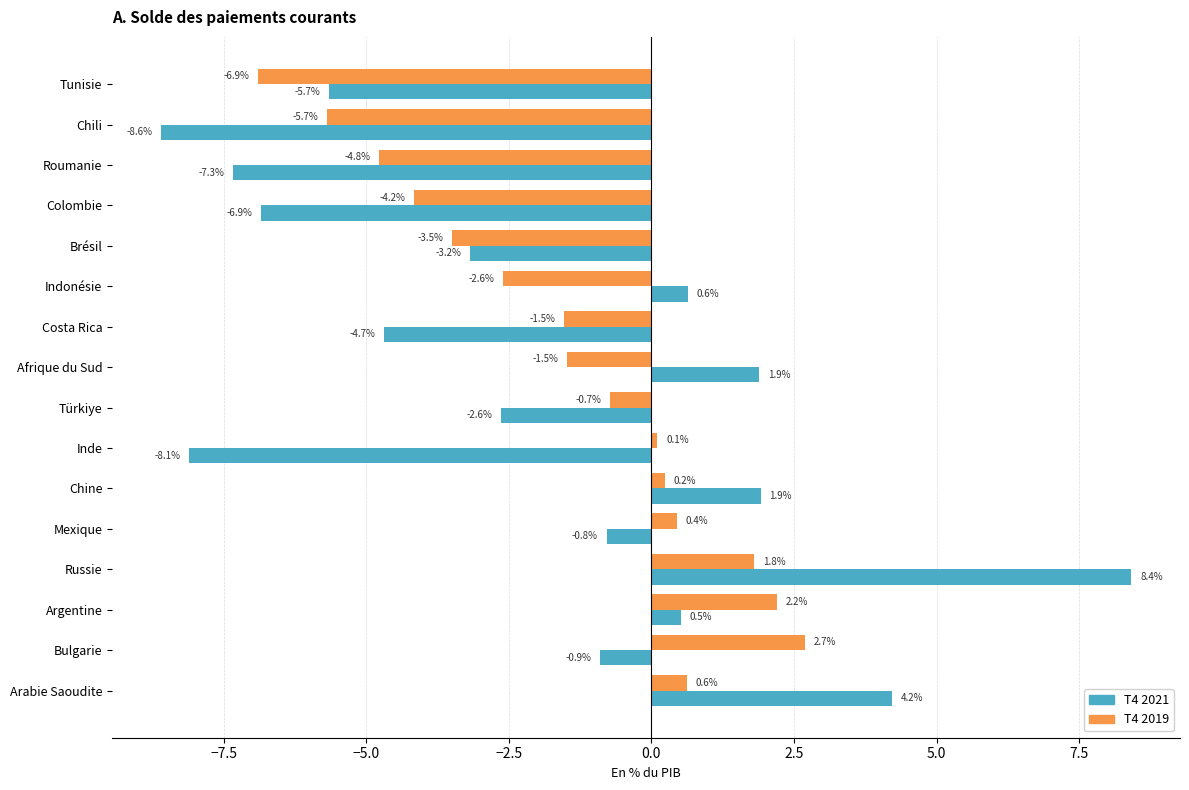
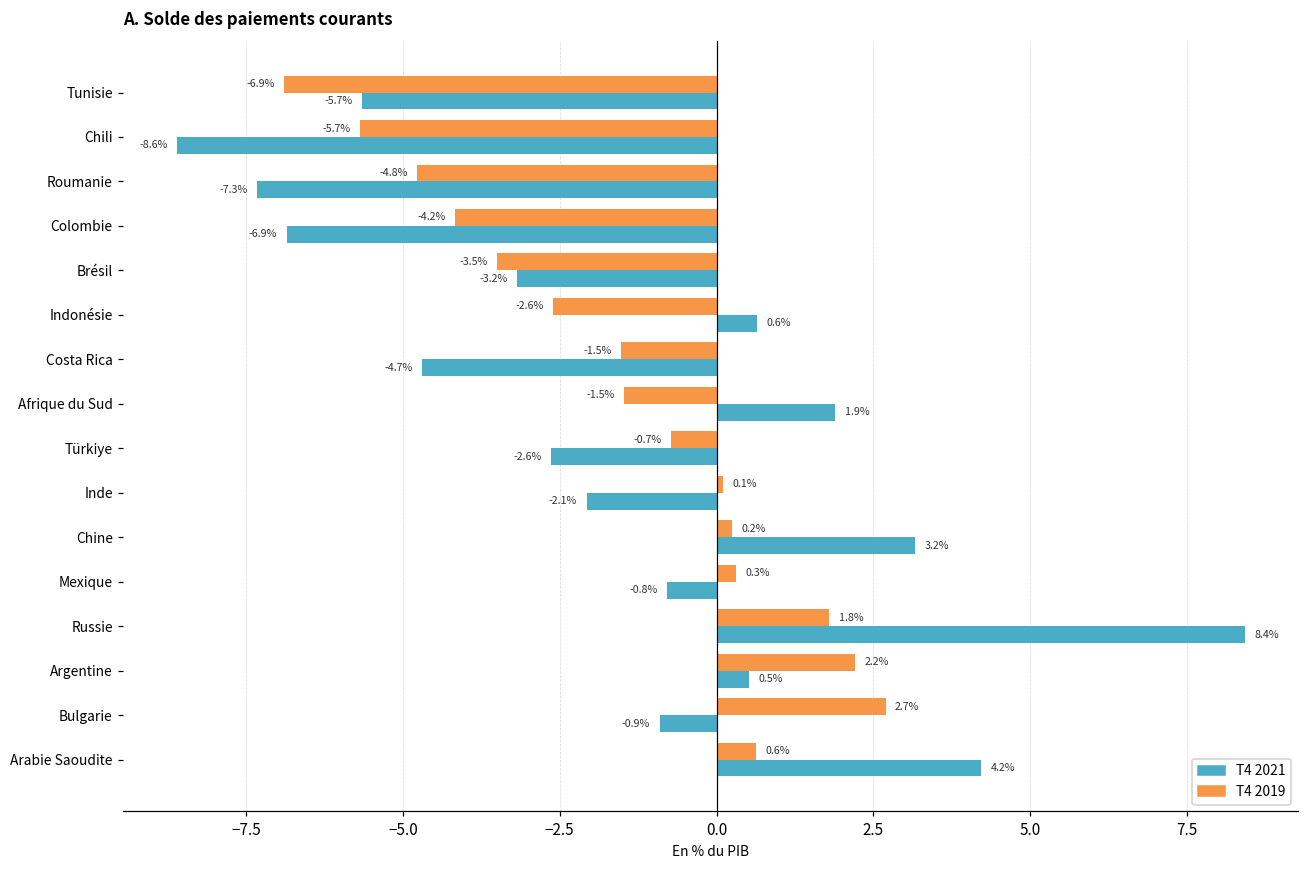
T4 2021, Inde: -8.1% -> -2.1%
T4 2021, Chine: 1.9% -> 3.2%
T4 2019, Mexique: 0.4% -> 0.3%
